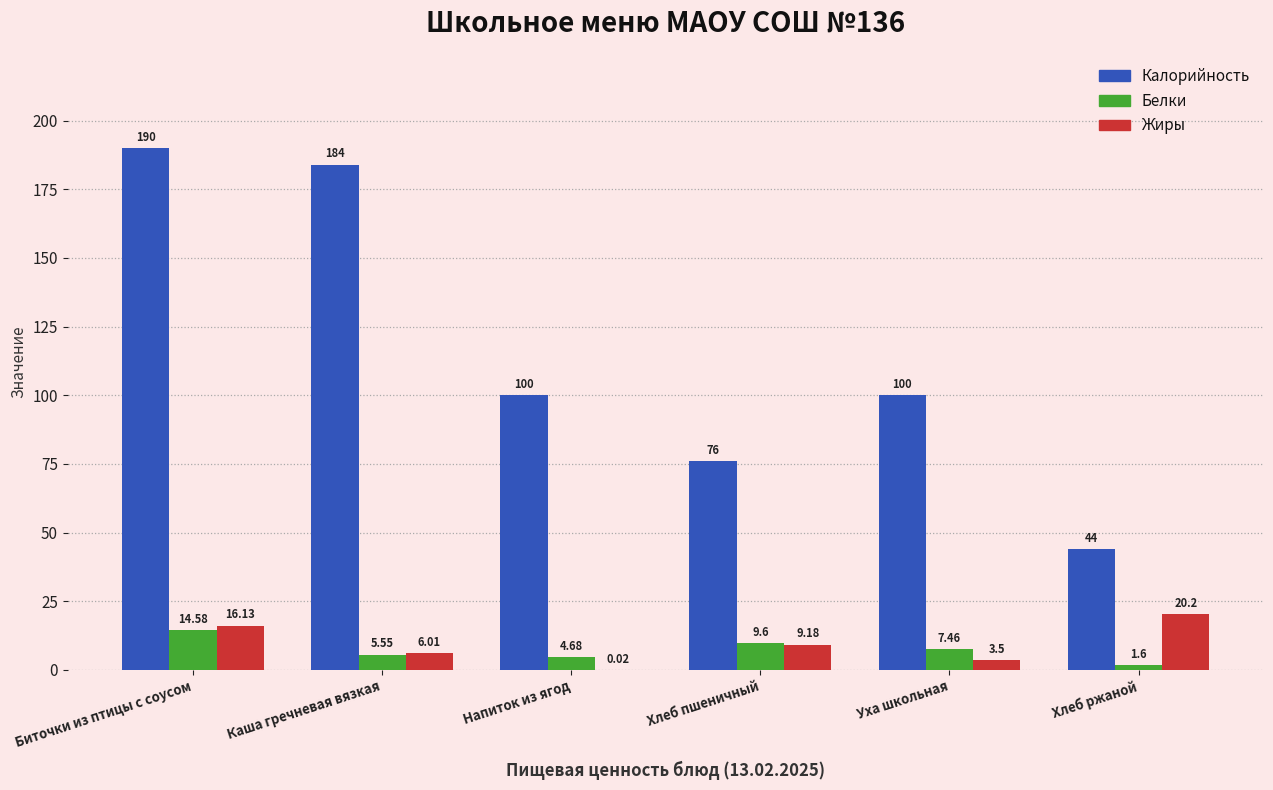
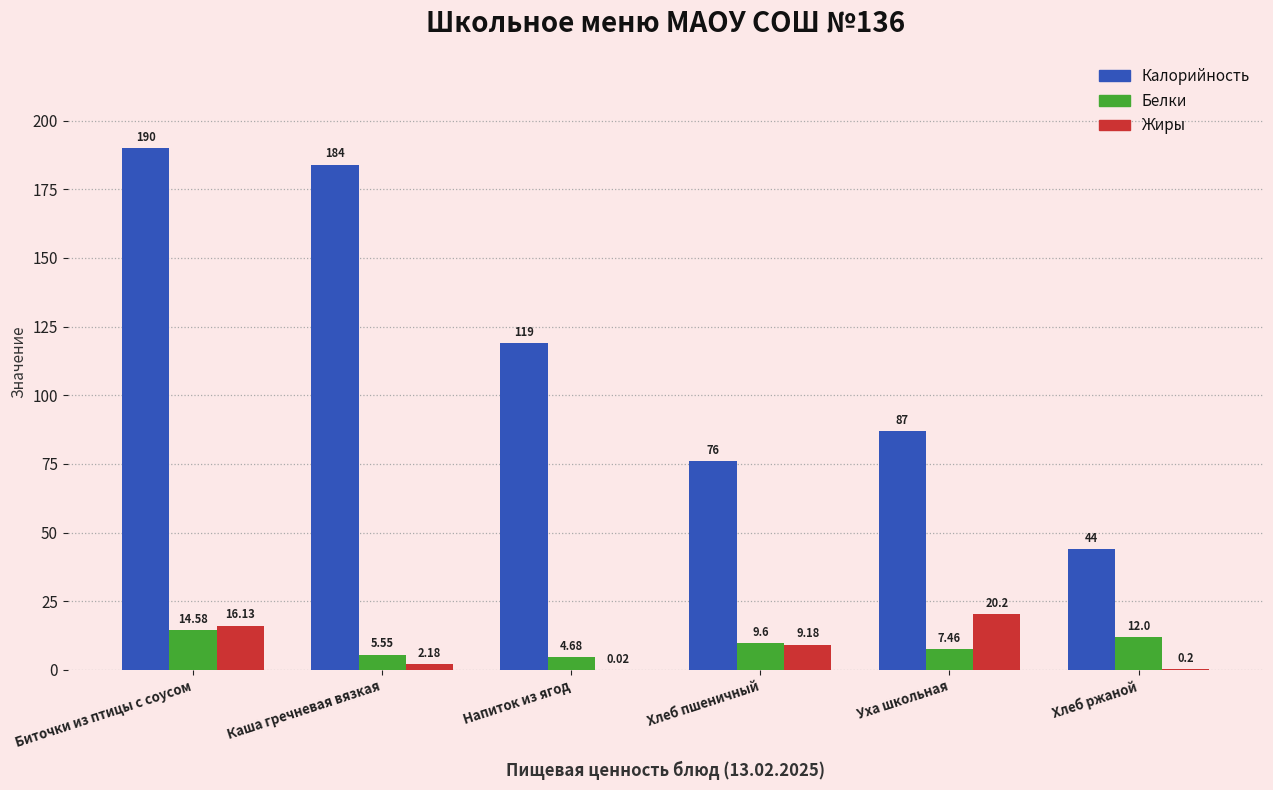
Жиры, Каша гречневая вязкая: 6.01 -> 2.18
Калорийность, Напиток из ягод: 100 -> 119
Калорийность, Уха школьная: 100 -> 87
Жиры, Уха школьная: 3.5 -> 20.2
Белки, Хлеб ржаной: 1.6 -> 12.0
Жиры, Хлеб ржаной: 20.2 -> 0.2
